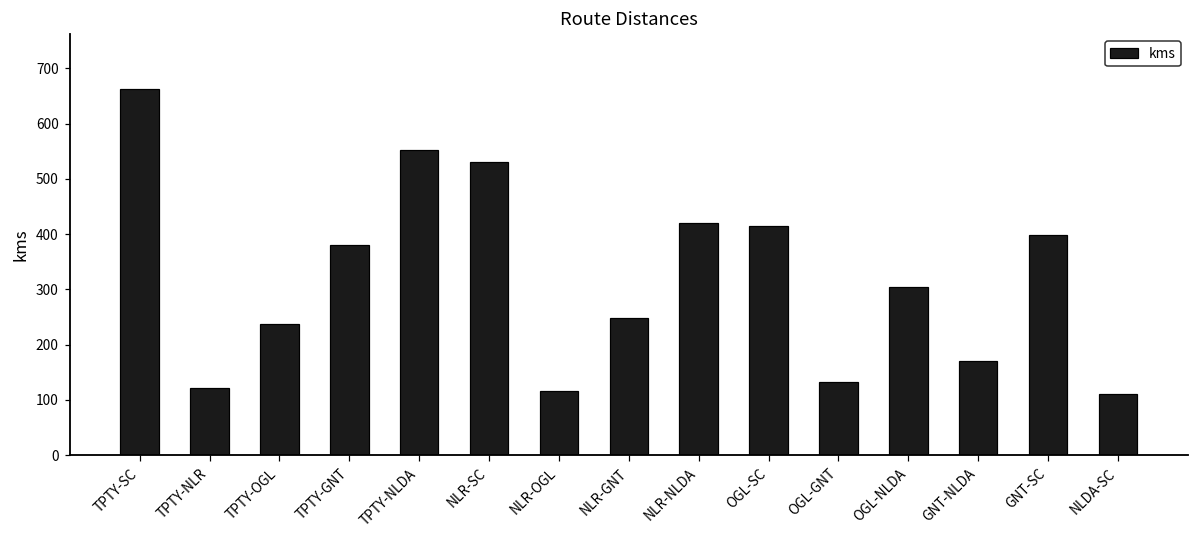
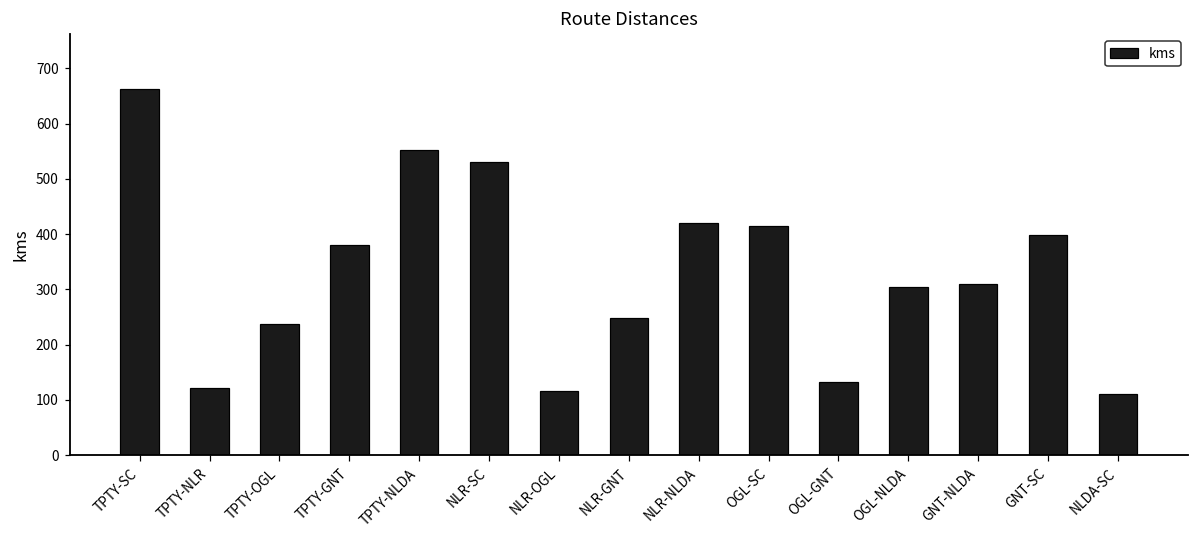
GNT-NLDA: 170 -> 310
